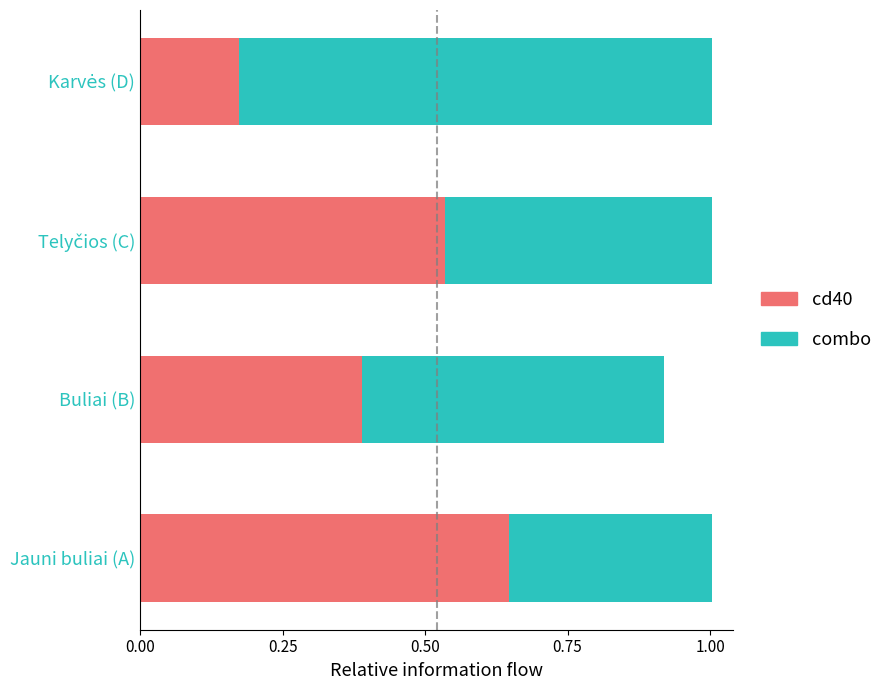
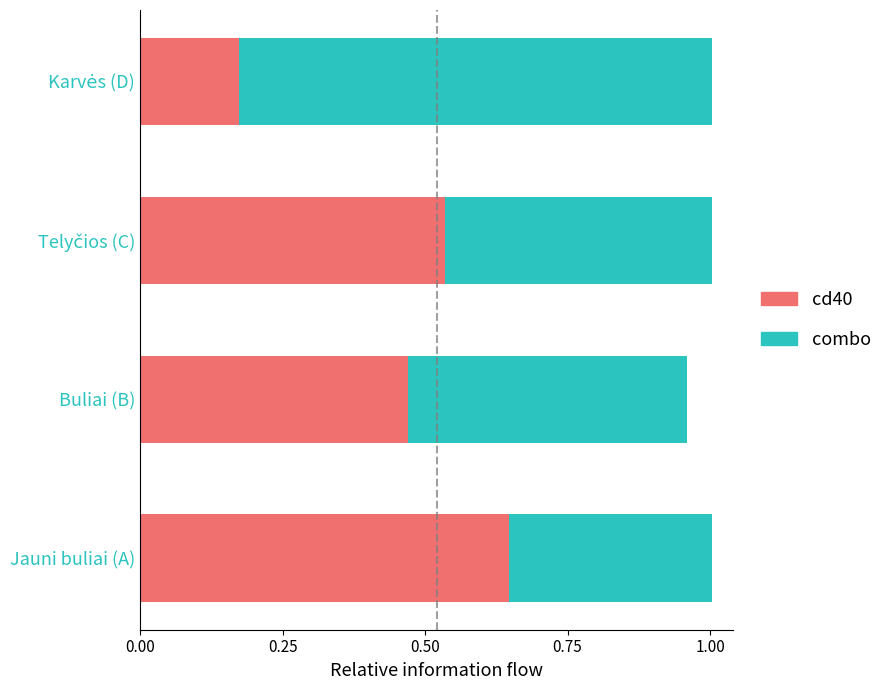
cd40, Buliai (B): 0.39 -> 0.47
combo, Buliai (B): 0.53 -> 0.49
